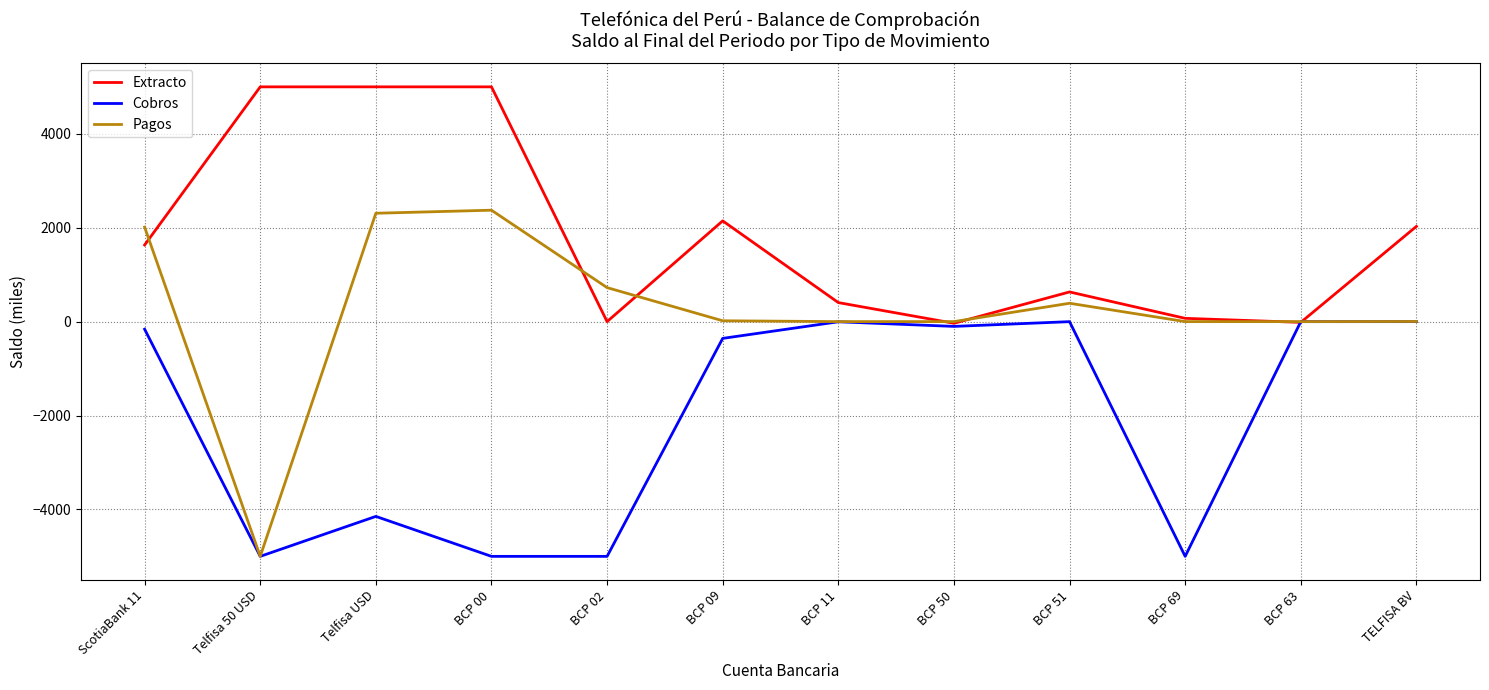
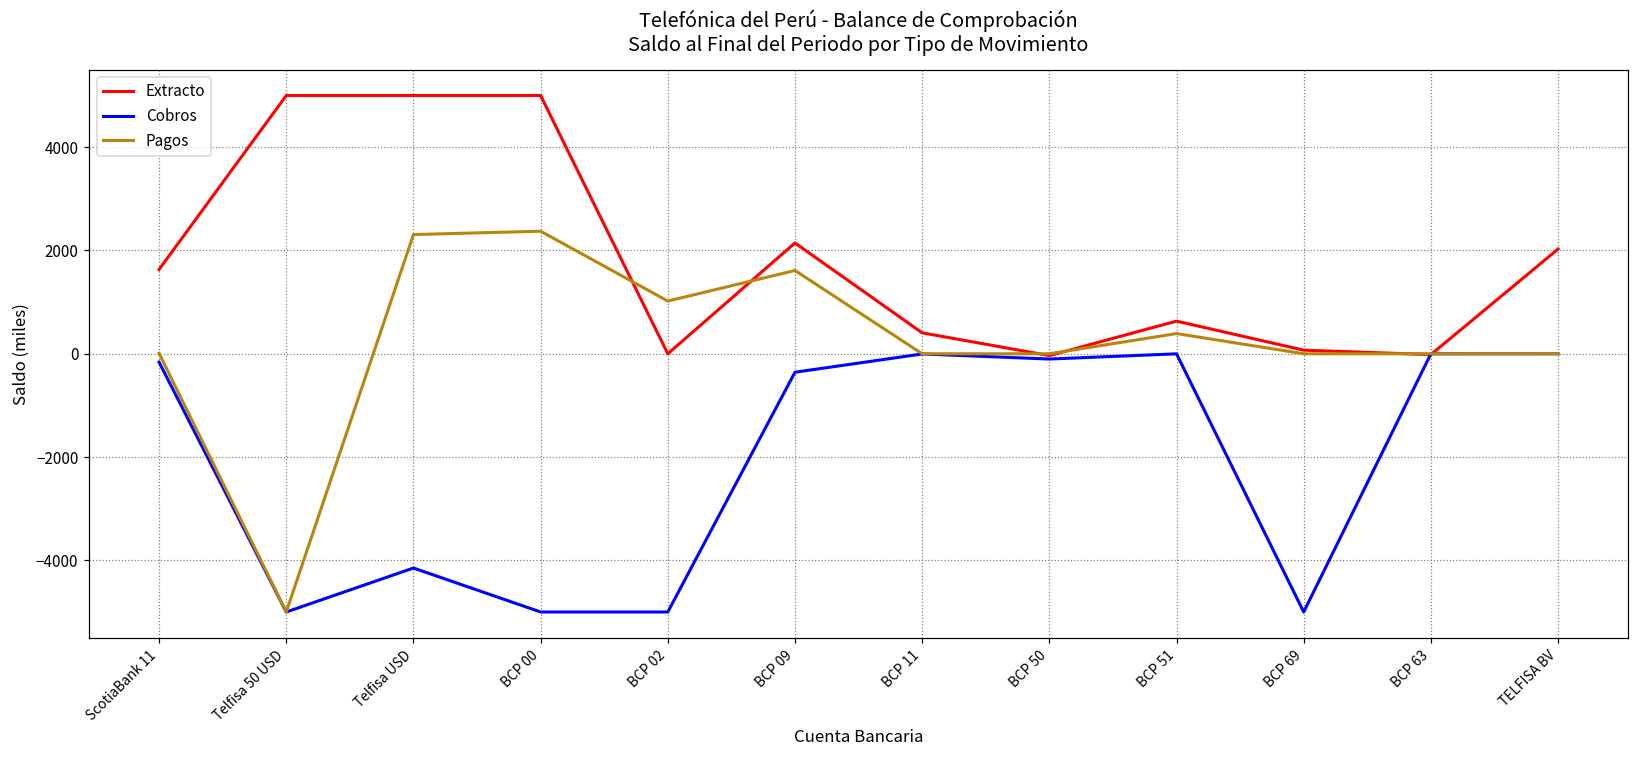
Pagos, ScotiaBank 11: 2000 -> 0
Pagos, BCP 02: 700 -> 1000
Pagos, BCP 09: 0 -> 1600
